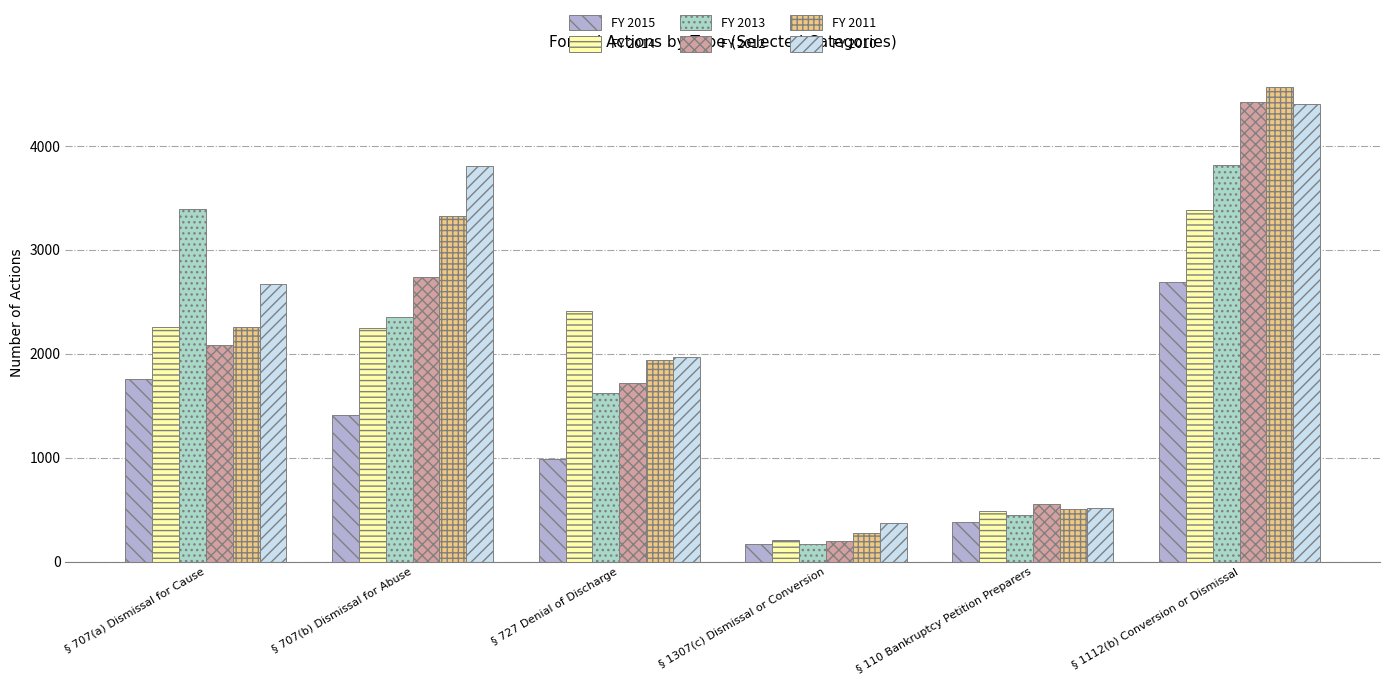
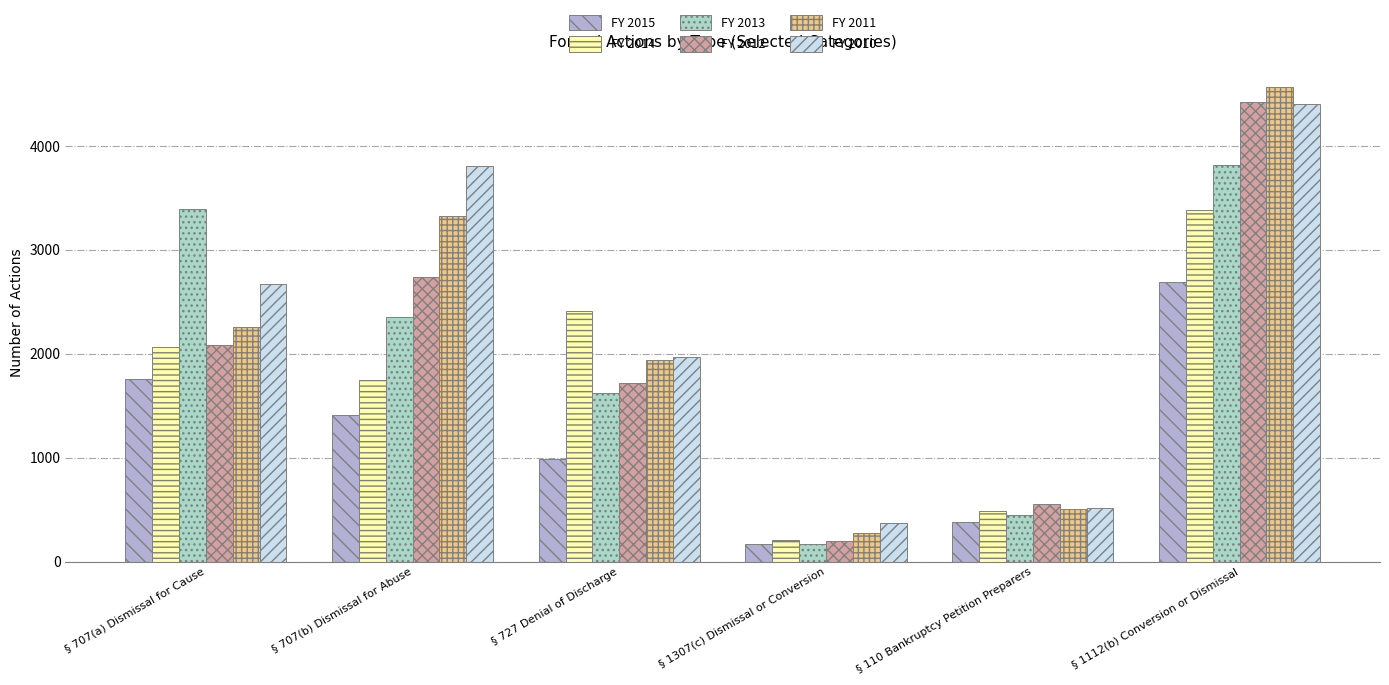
FY 2014, § 707(a) Dismissal for Cause: 2260 -> 2060
FY 2014, § 707(b) Dismissal for Abuse: 2250 -> 1750
